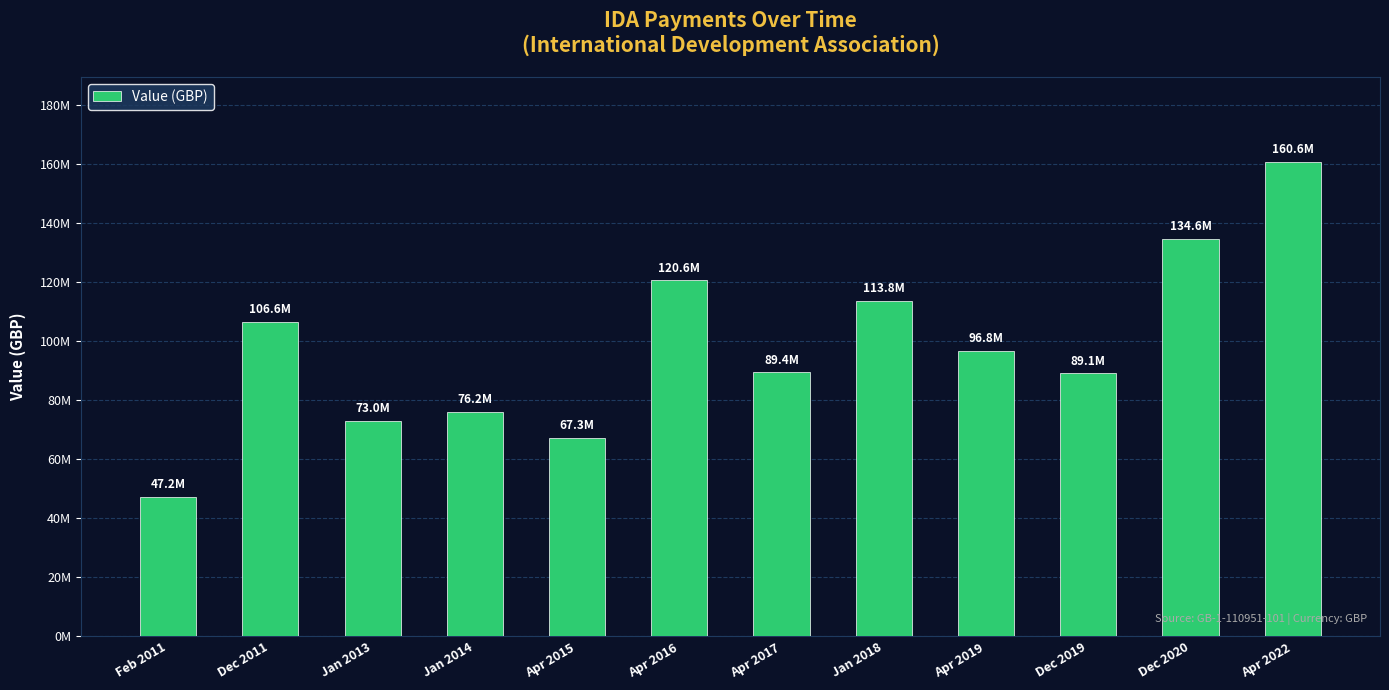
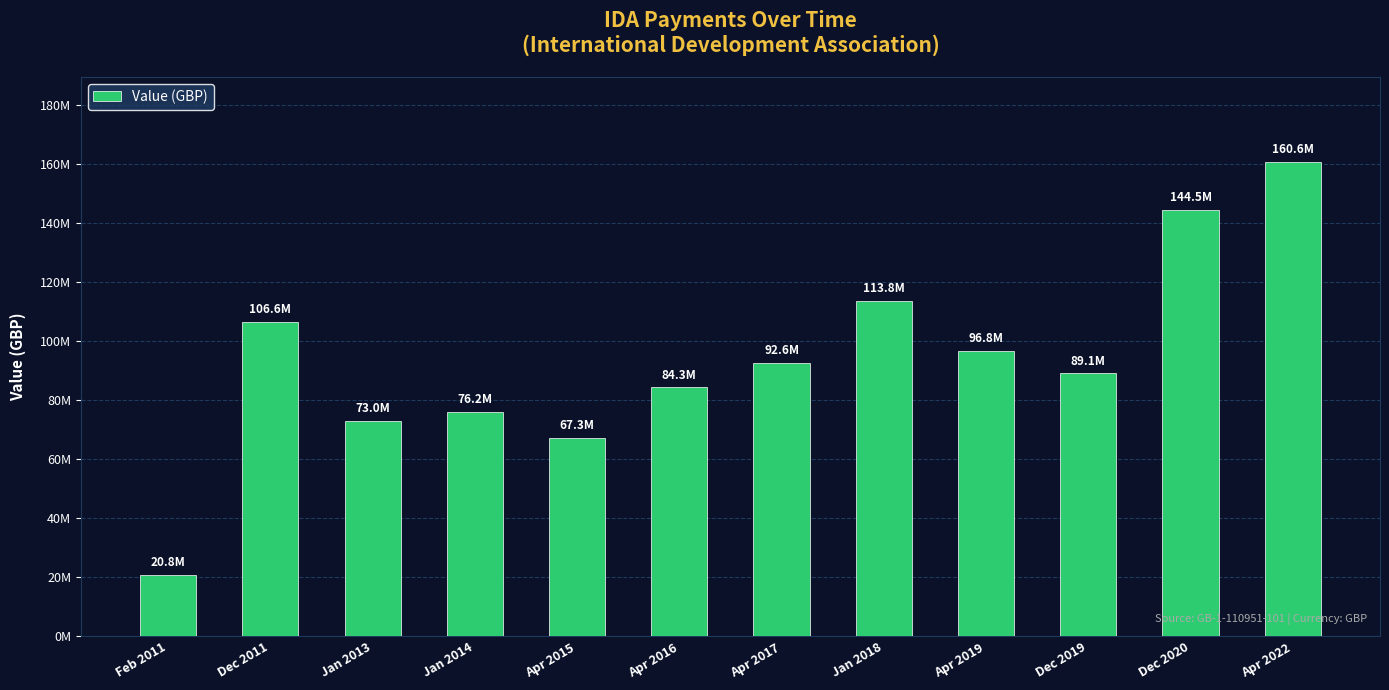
Feb 2011: 47.2M -> 20.8M
Apr 2016: 120.6M -> 84.3M
Apr 2017: 89.4M -> 92.6M
Dec 2020: 134.6M -> 144.5M
